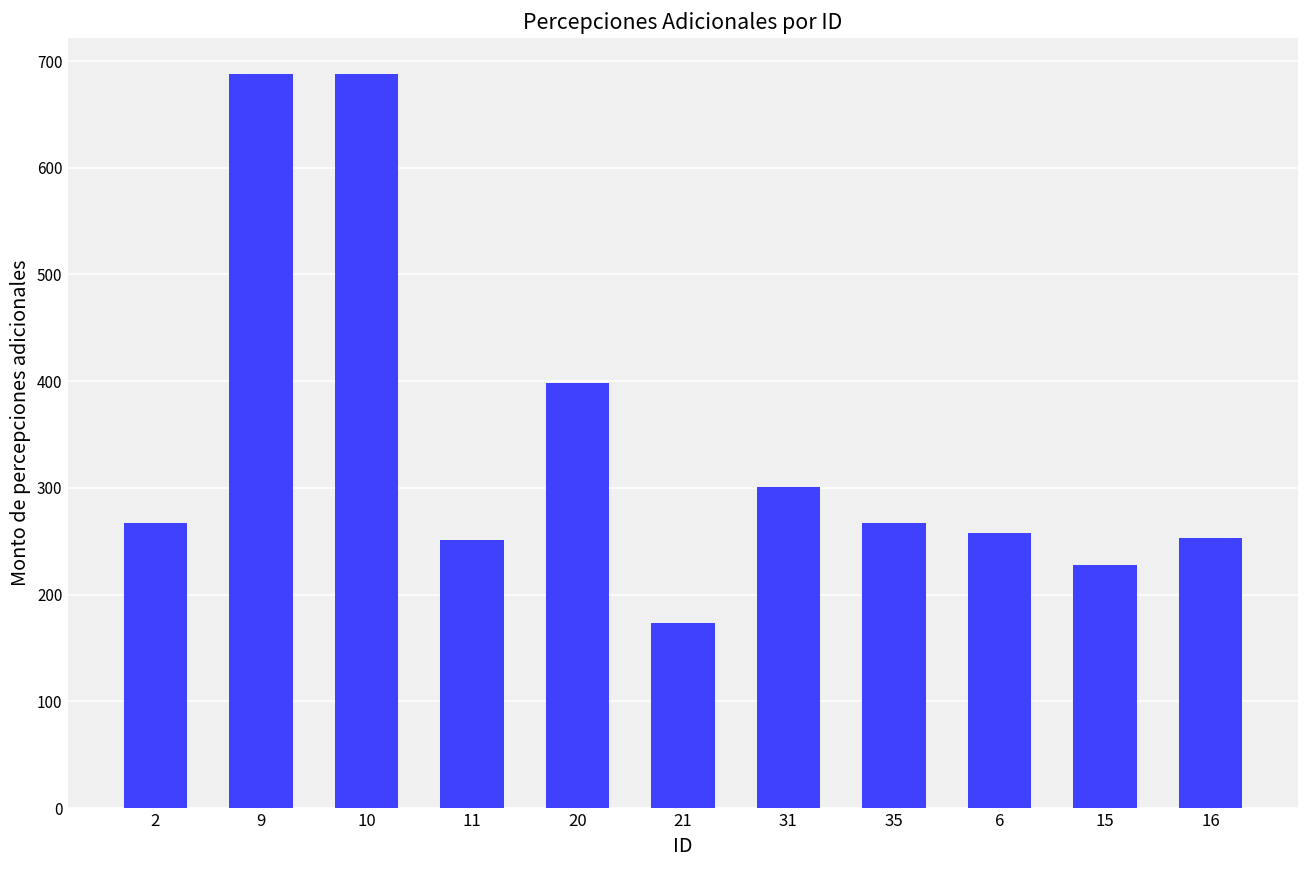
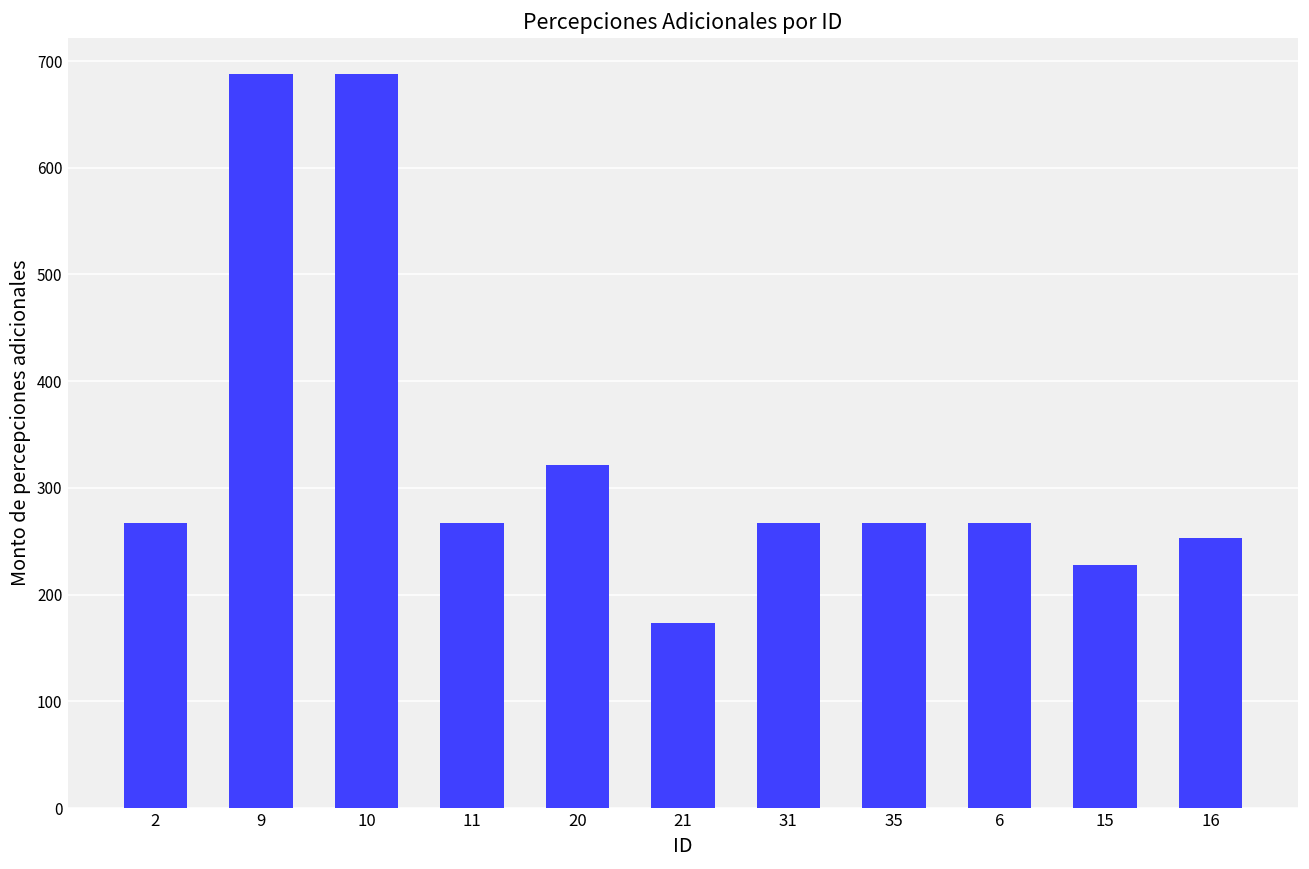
11: 250 -> 270
20: 400 -> 320
31: 300 -> 270
6: 260 -> 270
